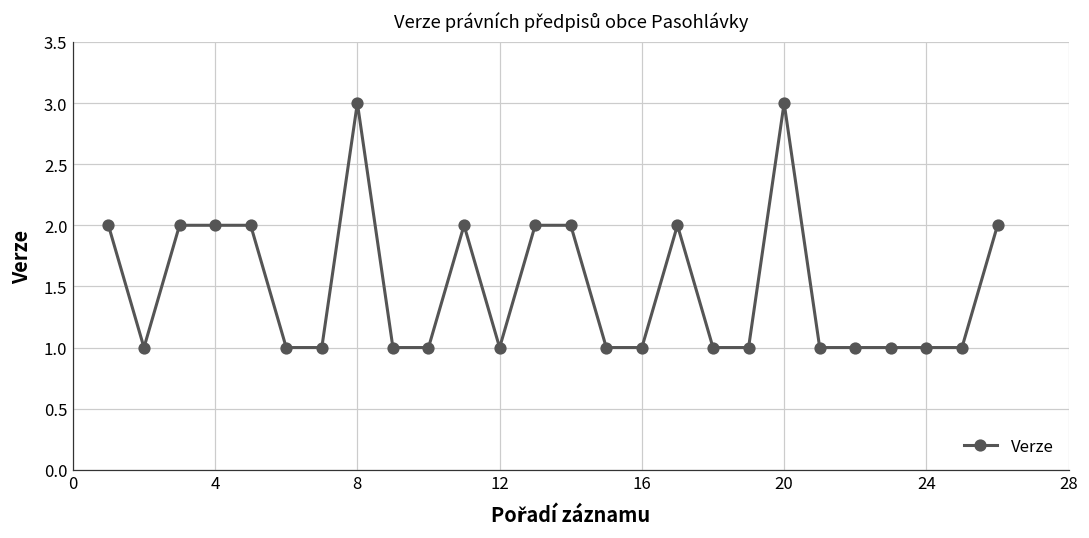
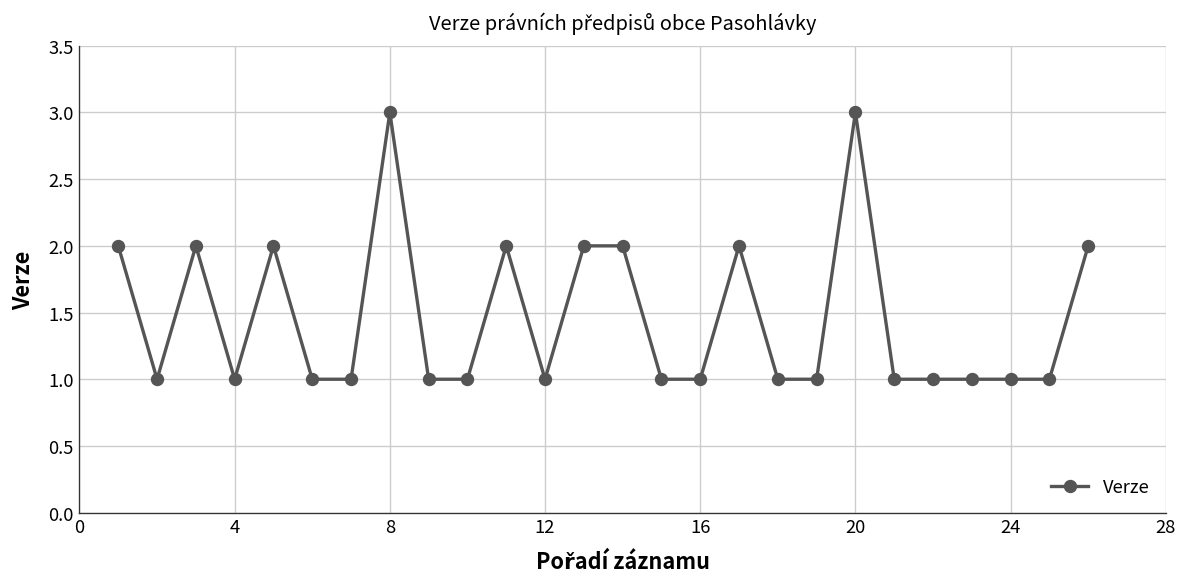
4: 2 -> 1
